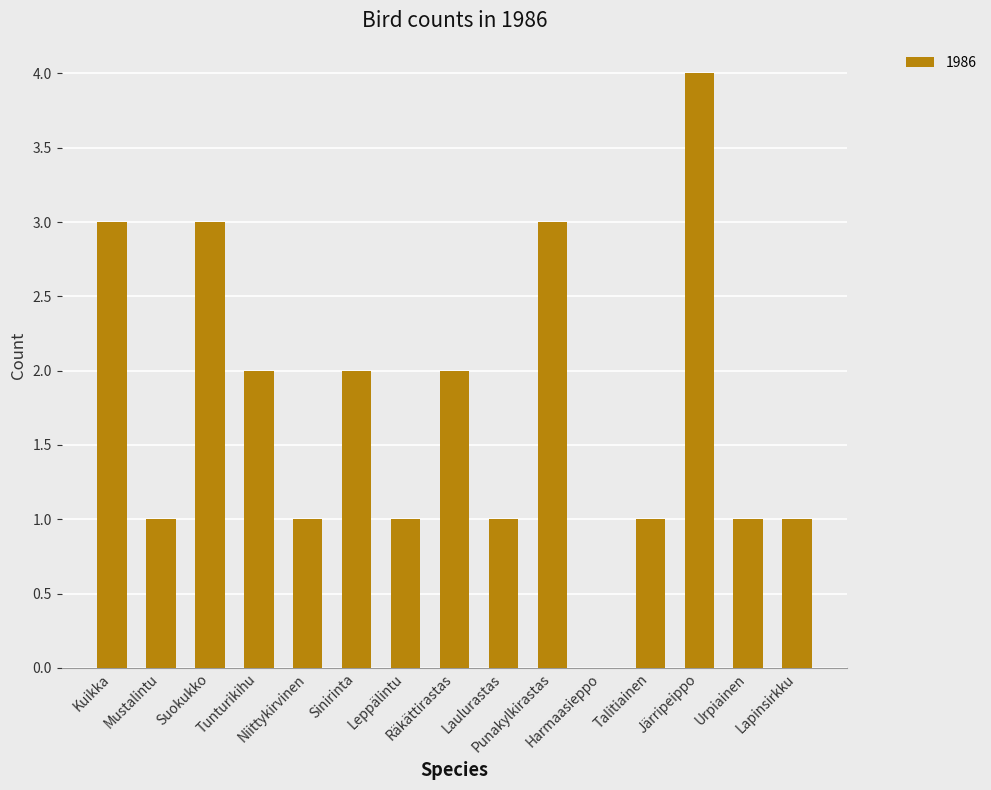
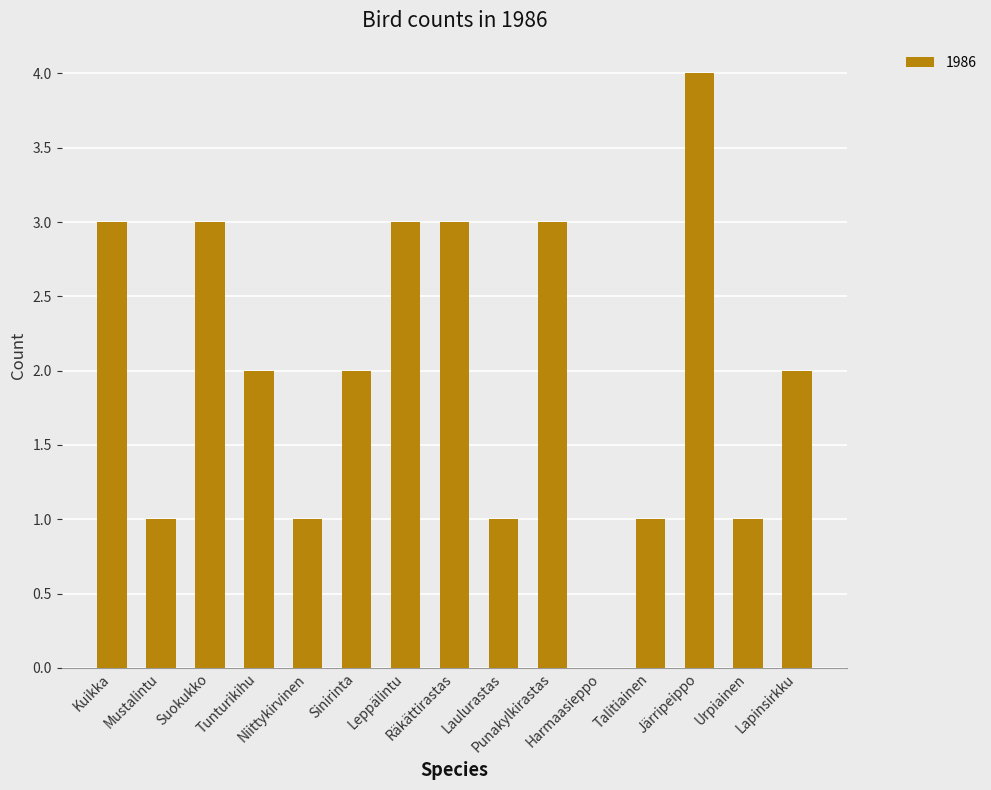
Leppälintu: 1 -> 3
Räkättirastas: 2 -> 3
Lapinsirkku: 1 -> 2
